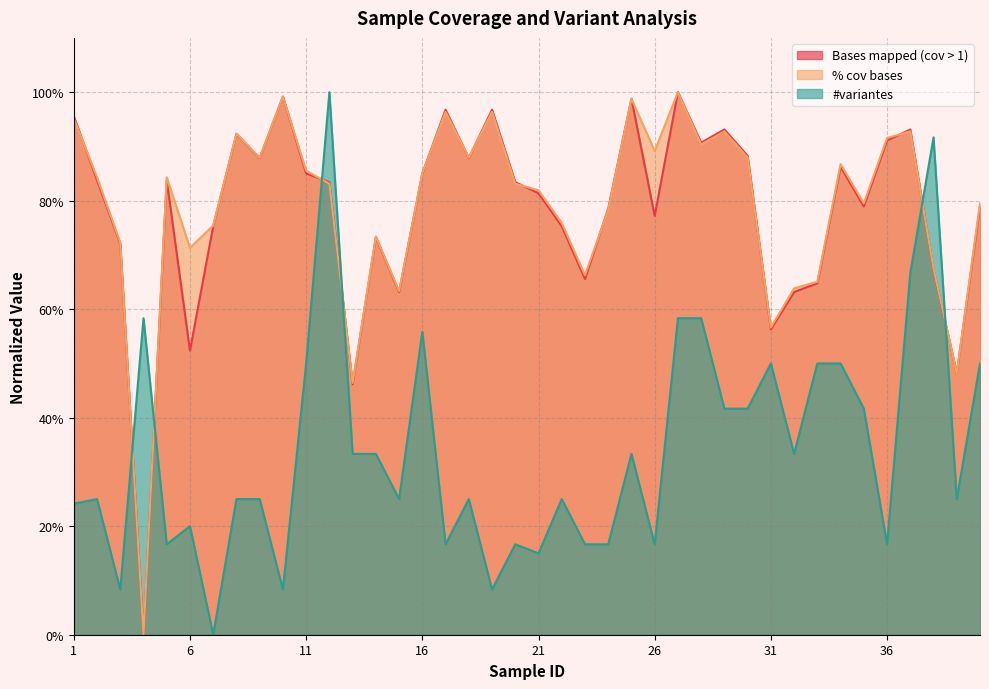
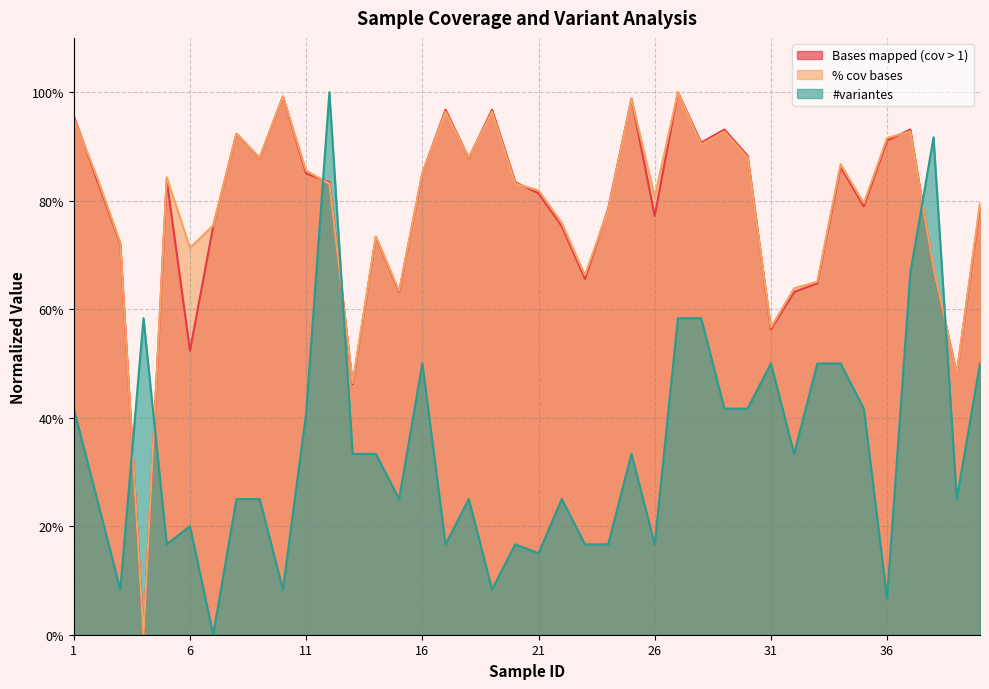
#variantes, 1: 24% -> 42%
#variantes, 11: 50% -> 41%
#variantes, 16: 56% -> 50%
% cov bases, 26: 89% -> 81%
#variantes, 36: 17% -> 7%
